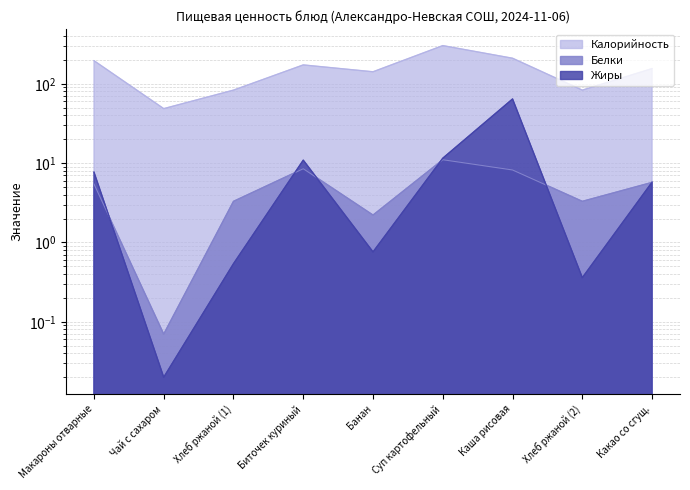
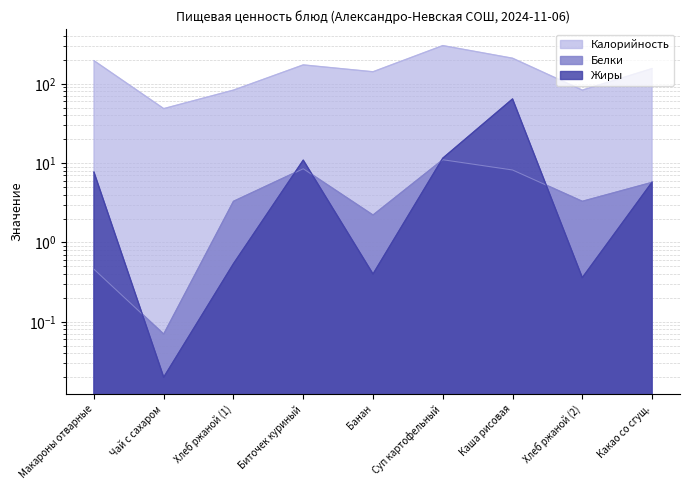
Белки, Макароны отварные: 5 -> 0.5
Жиры, Банан: 0.8 -> 0.4
